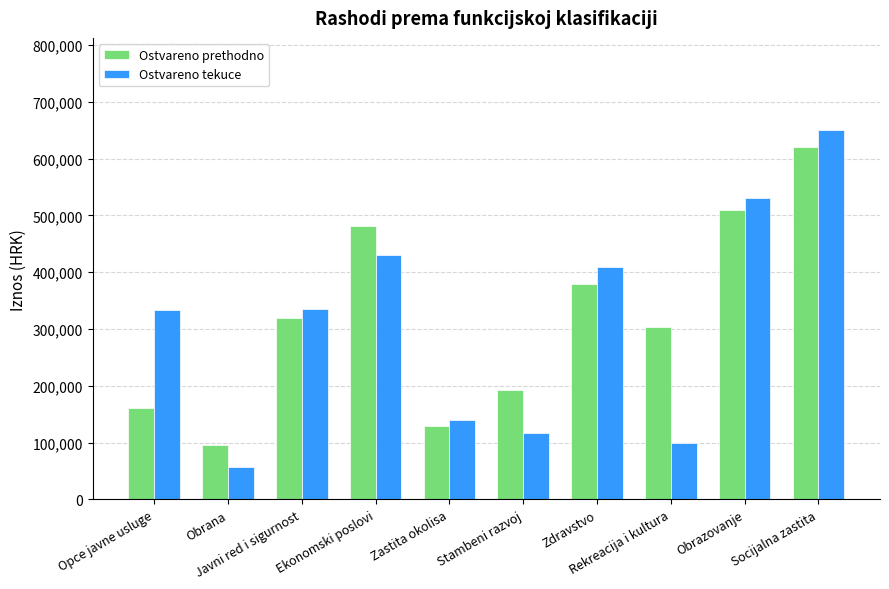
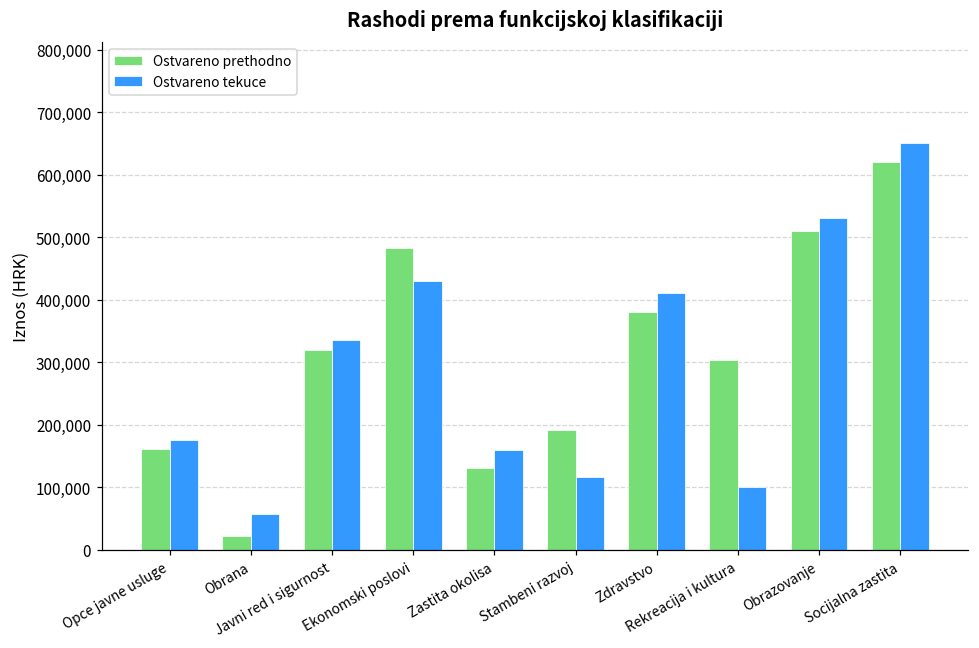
Ostvareno tekuce, Opce javne usluge: 330,000 -> 180,000
Ostvareno prethodno, Obrana: 100,000 -> 20,000
Ostvareno tekuce, Zastita okolisa: 140,000 -> 160,000
